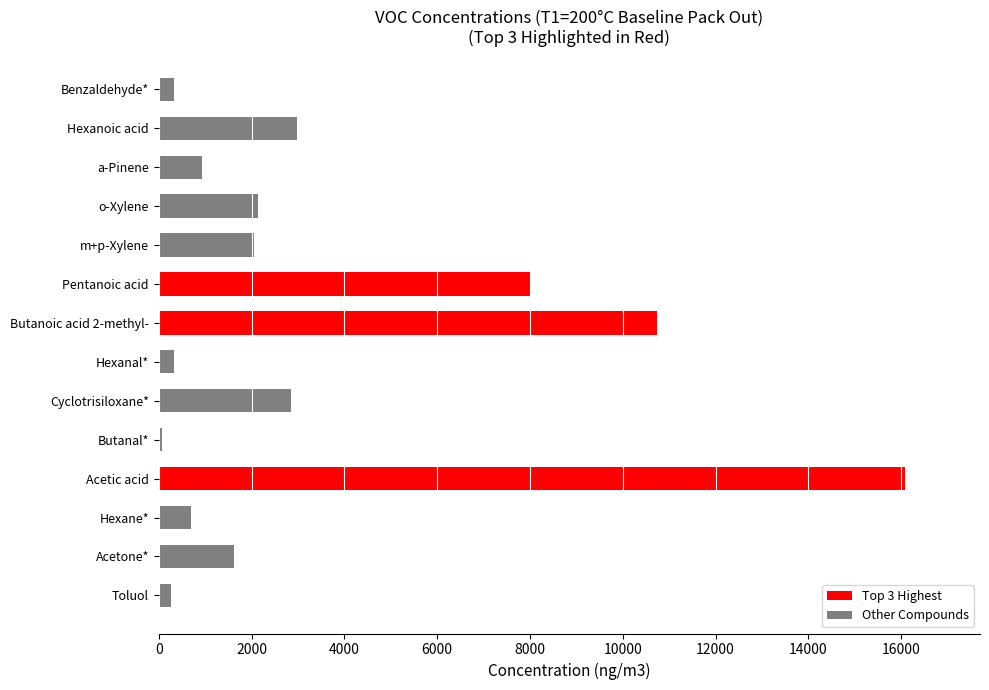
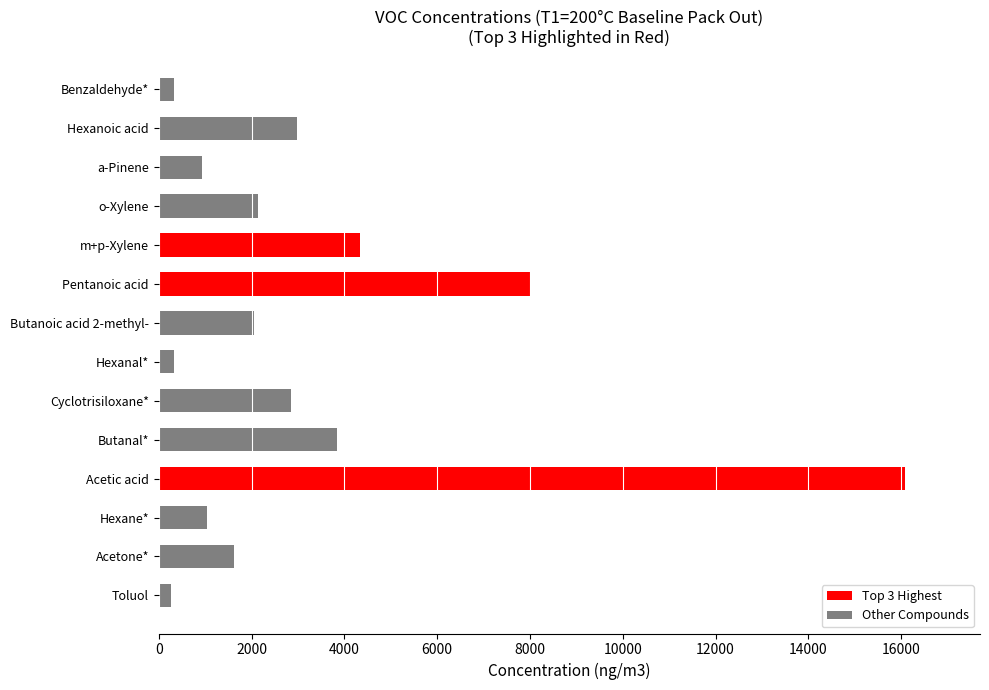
m+p-Xylene: 2100 -> 4300
Butanoic acid 2-methyl-: 10700 -> 2000
Butanal*: 100 -> 3800
Hexane*: 700 -> 1000
